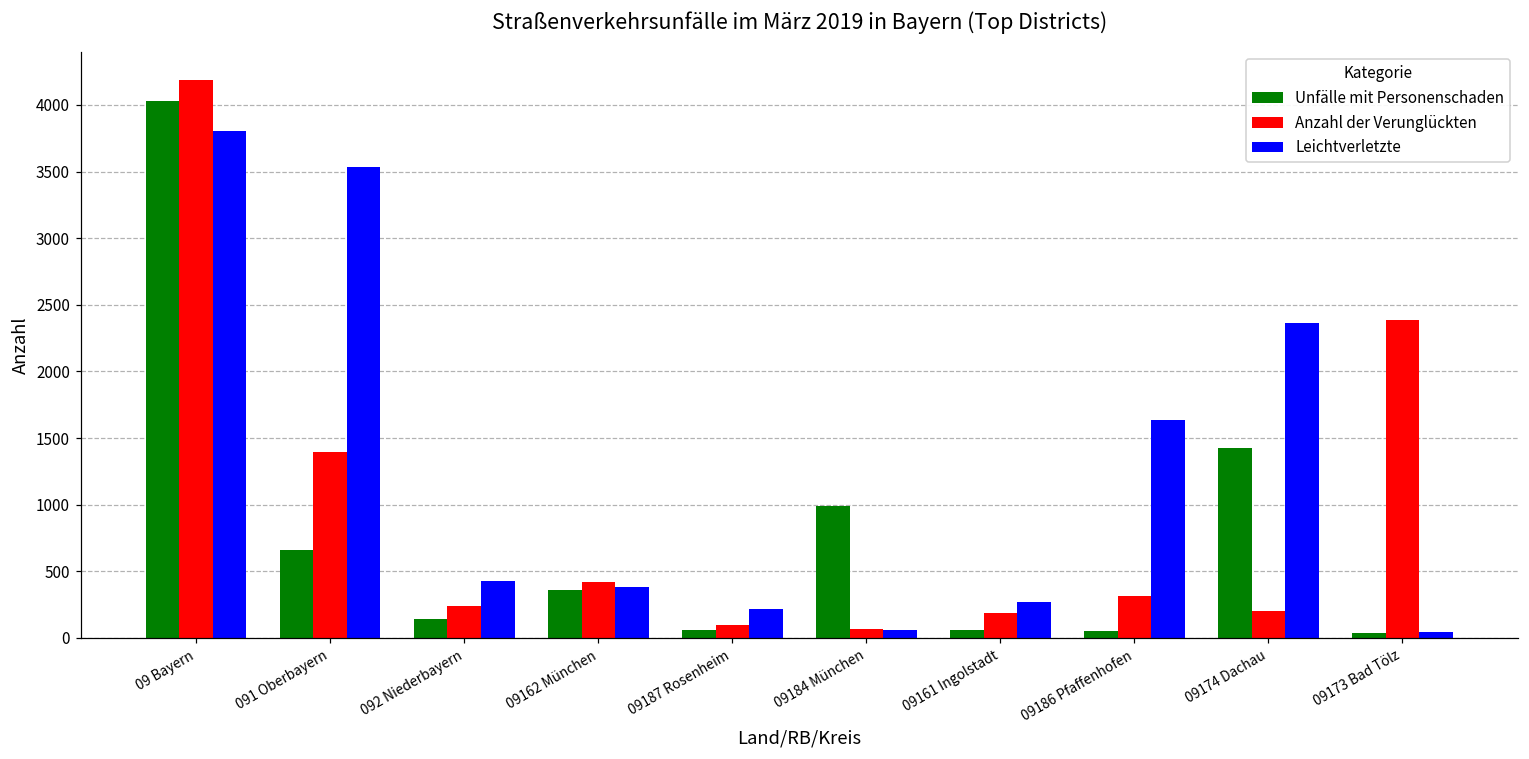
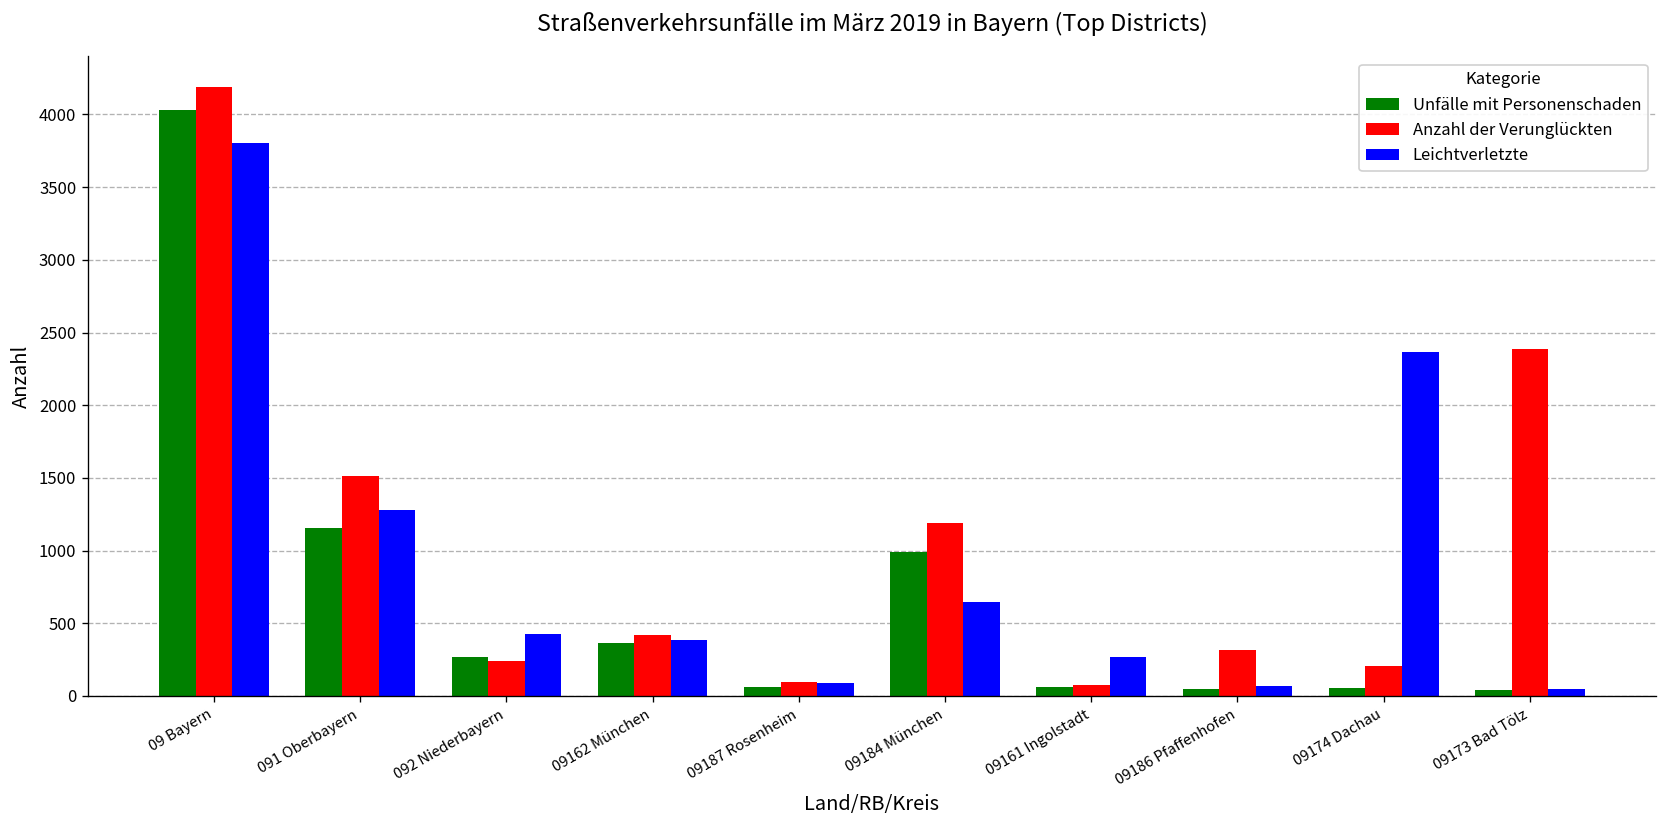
Unfälle mit Personenschaden, 091 Oberbayern: 660 -> 1150
Anzahl der Verunglückten, 091 Oberbayern: 1400 -> 1510
Leichtverletzte, 091 Oberbayern: 3530 -> 1280
Unfälle mit Personenschaden, 092 Niederbayern: 140 -> 270
Leichtverletzte, 09187 Rosenheim: 220 -> 90
Anzahl der Verunglückten, 09184 München: 70 -> 1190
Leichtverletzte, 09184 München: 60 -> 650
Anzahl der Verunglückten, 09161 Ingolstadt: 190 -> 70
Leichtverletzte, 09186 Pfaffenhofen: 1630 -> 70
Unfälle mit Personenschaden, 09174 Dachau: 1420 -> 60
